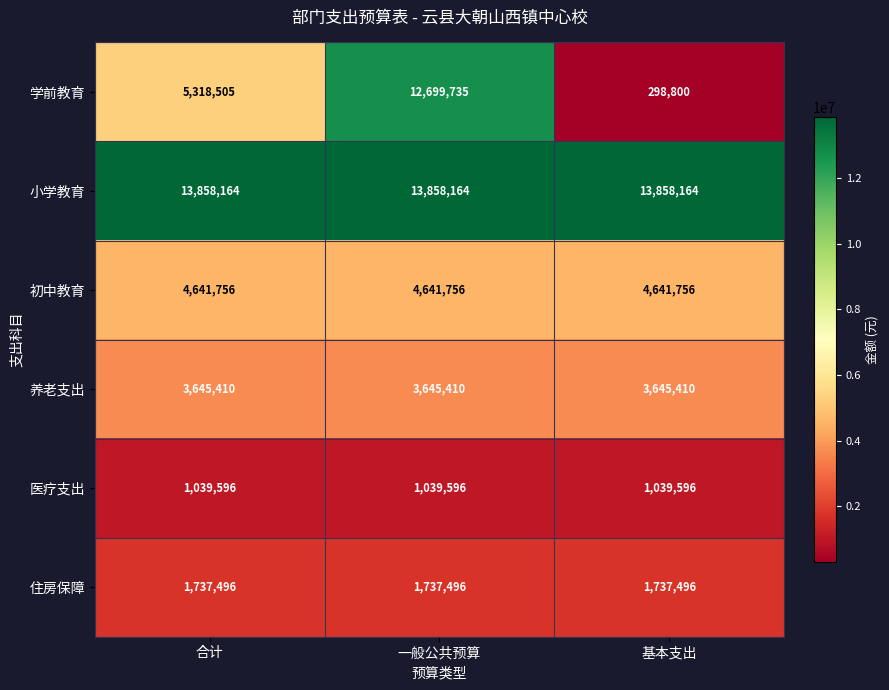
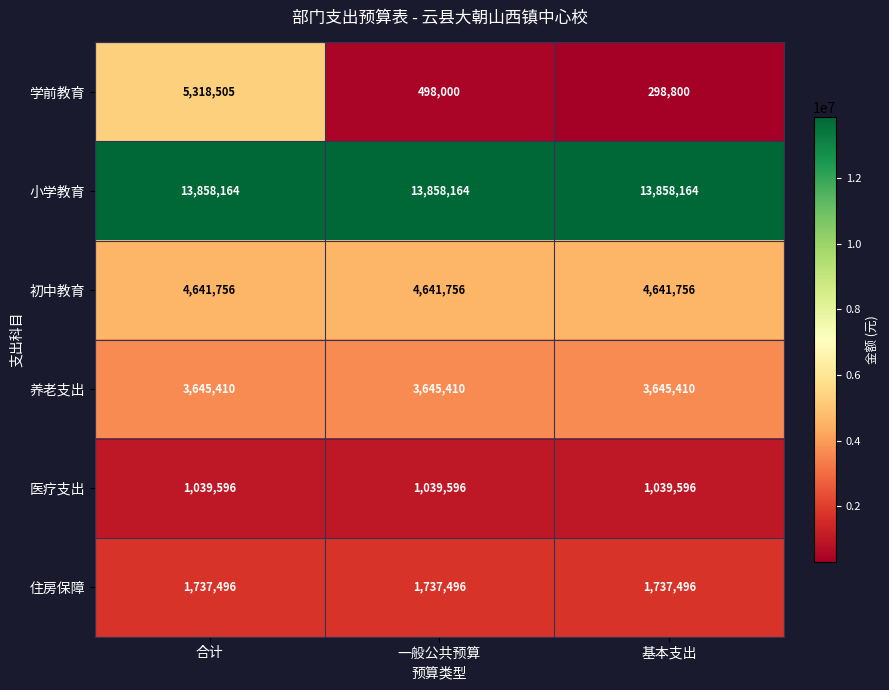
学前教育, 一般公共预算: 12,699,735 -> 498,000
